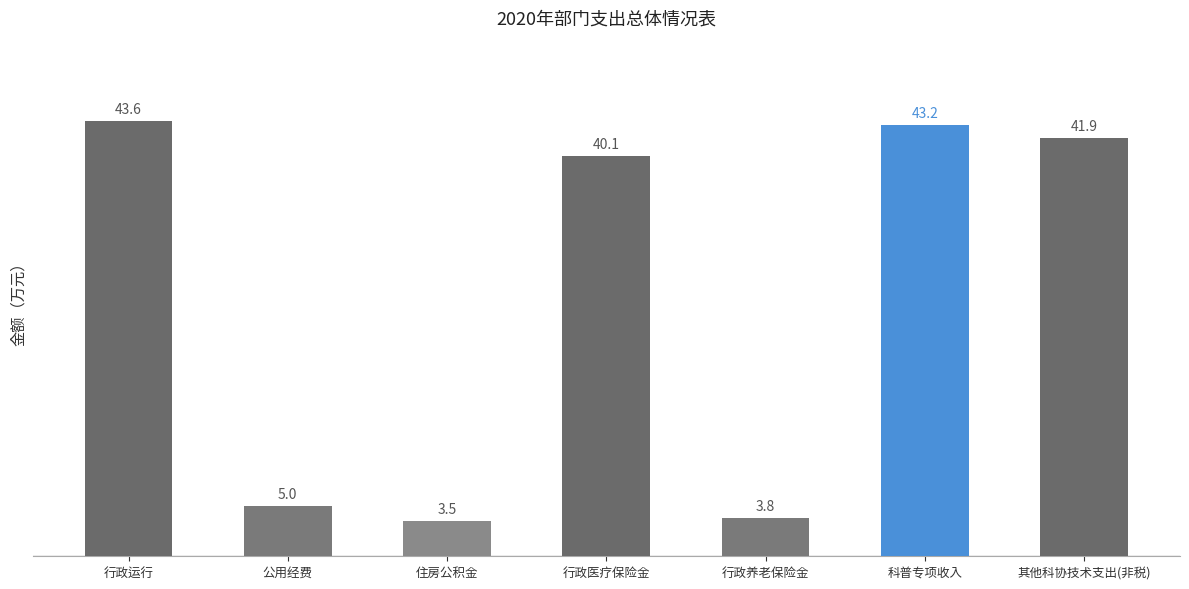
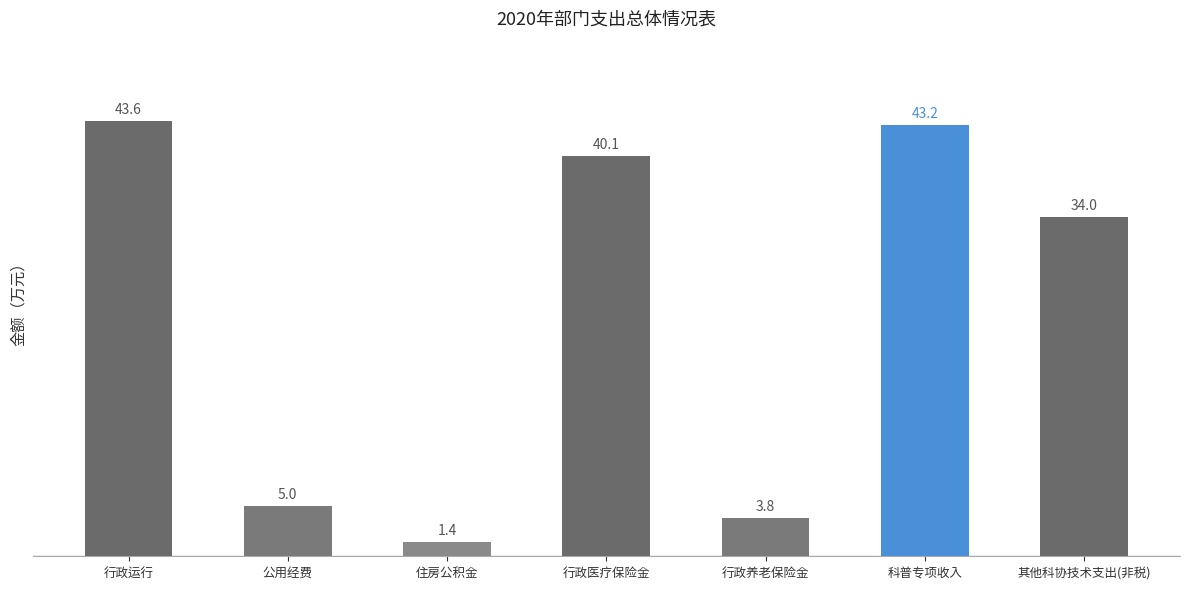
住房公积金: 3.5 -> 1.4
其他科协技术支出(非税): 41.9 -> 34.0
